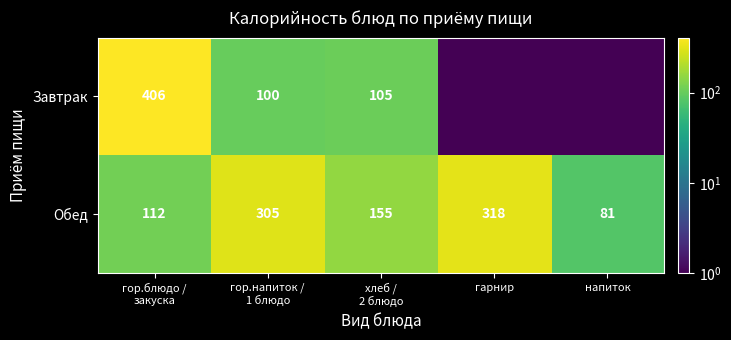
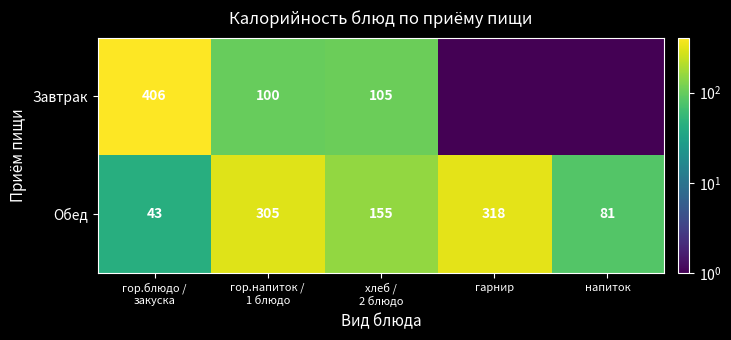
Обед, гор.блюдо / закуска: 112 -> 43
